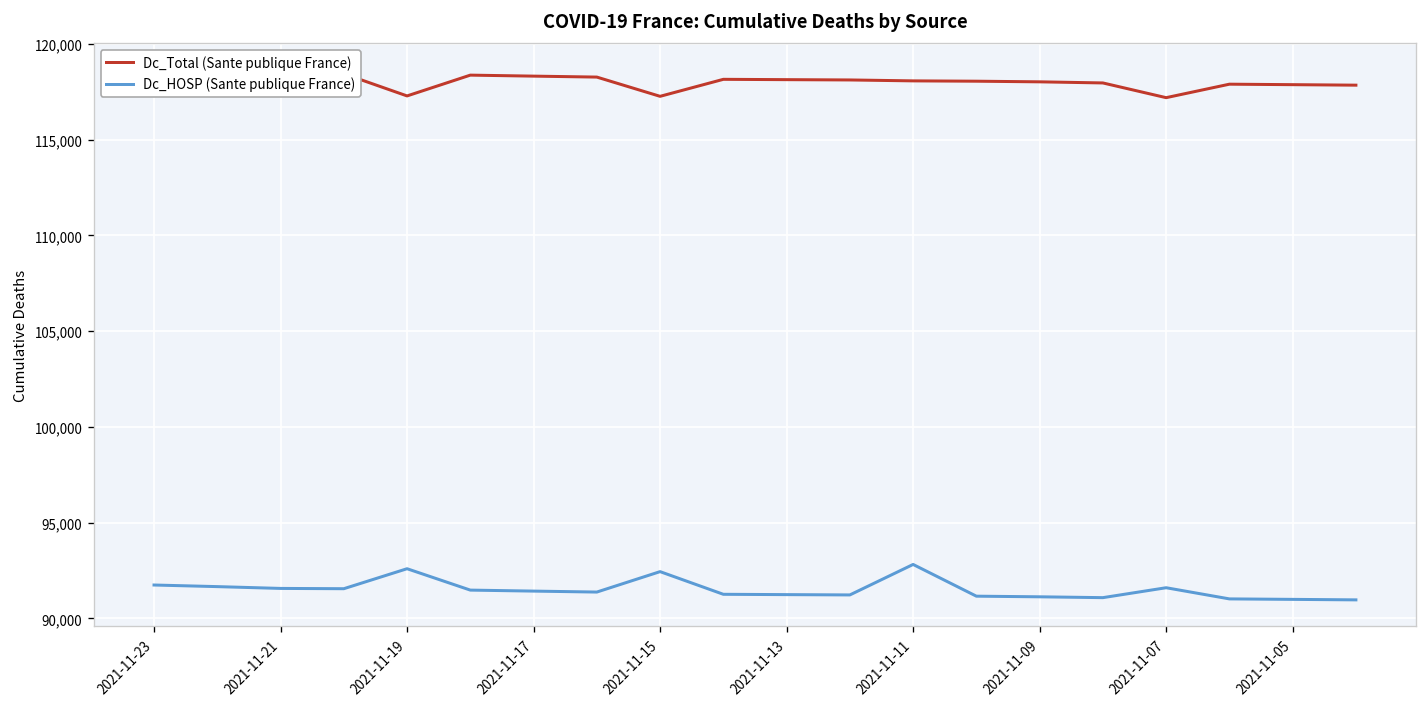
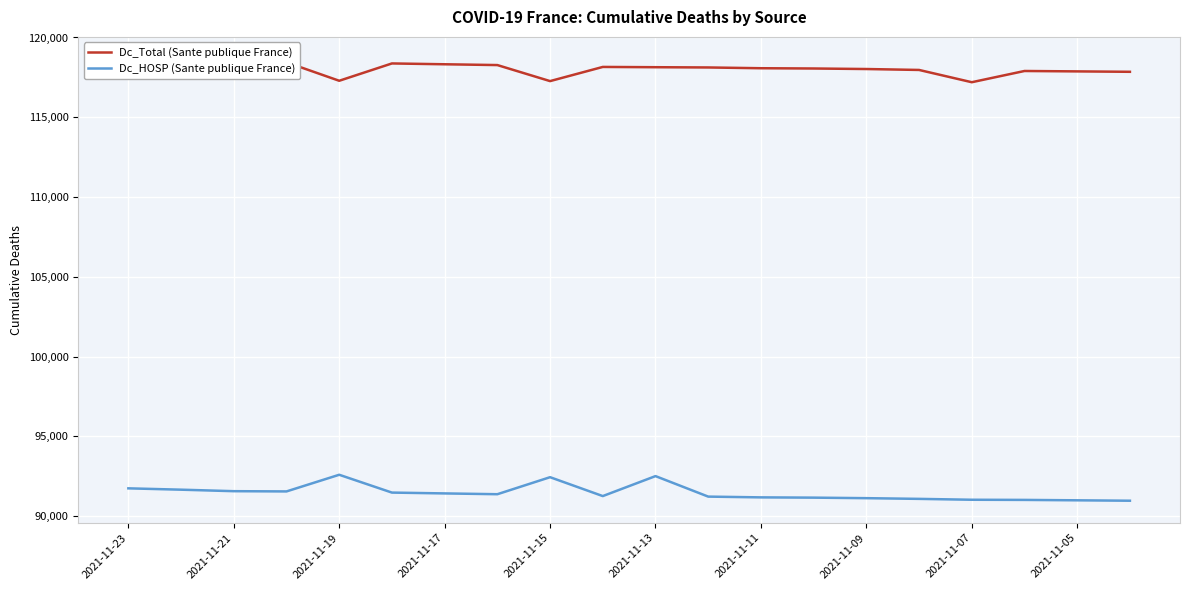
Dc_HOSP (Sante publique France), 2021-11-13: 91,200 -> 92,500
Dc_HOSP (Sante publique France), 2021-11-11: 92,800 -> 91,200
Dc_HOSP (Sante publique France), 2021-11-07: 91,600 -> 91,000
